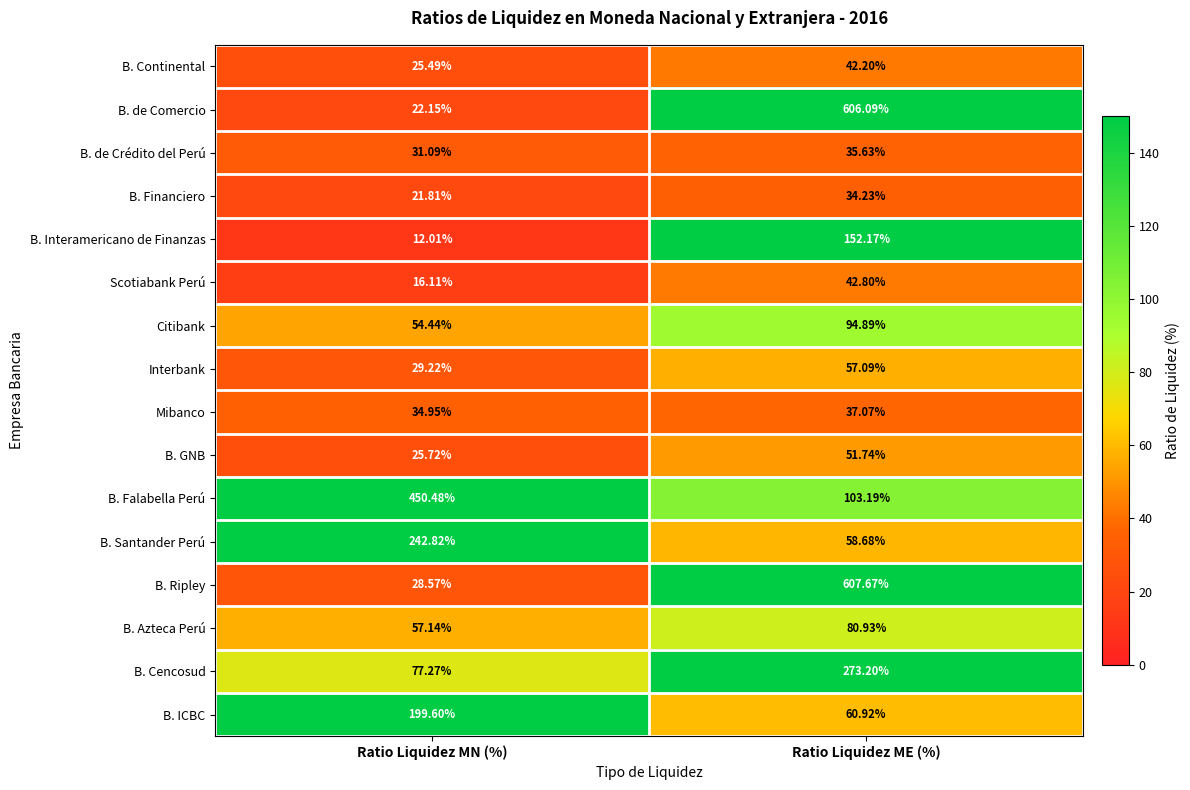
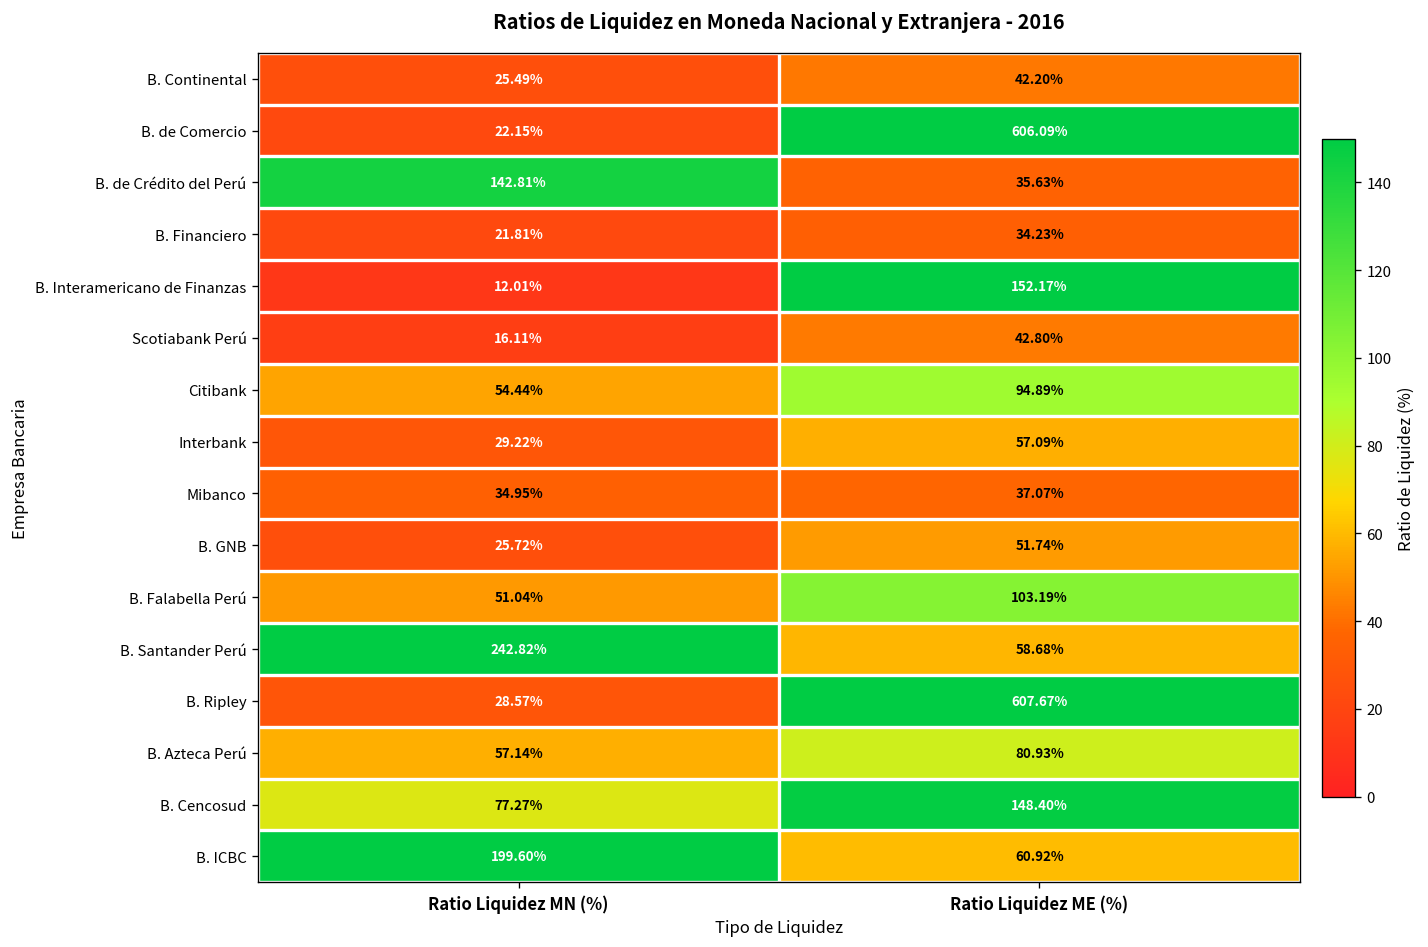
B. de Crédito del Perú, Ratio Liquidez MN (%): 31.09% -> 142.81%
B. Falabella Perú, Ratio Liquidez MN (%): 450.48% -> 51.04%
B. Cencosud, Ratio Liquidez ME (%): 273.20% -> 148.40%
